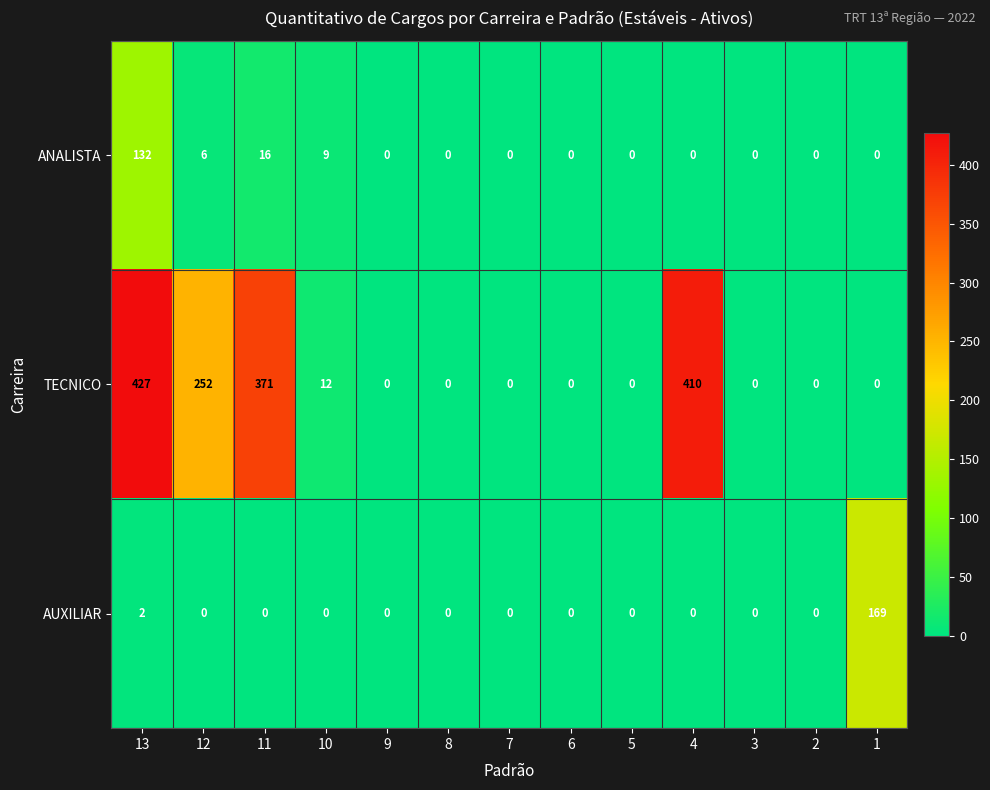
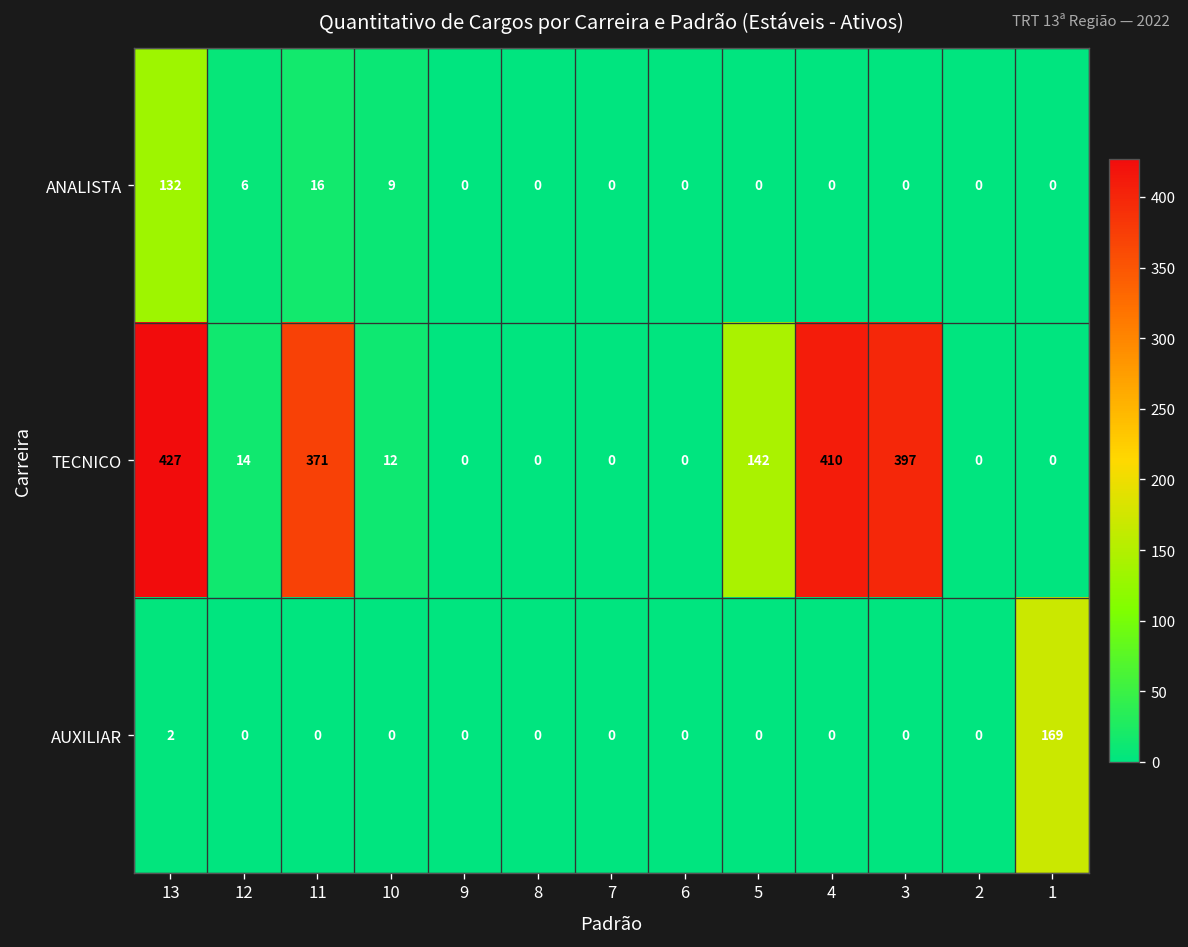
TECNICO, 12: 252 -> 14
TECNICO, 5: 0 -> 142
TECNICO, 3: 0 -> 397
